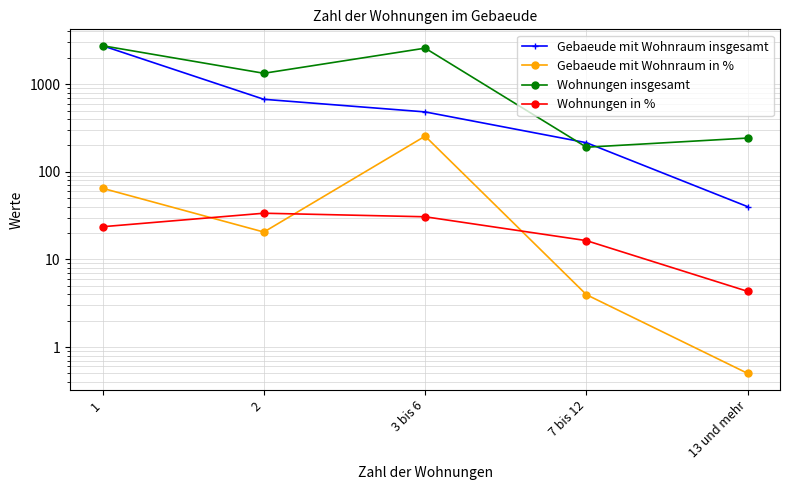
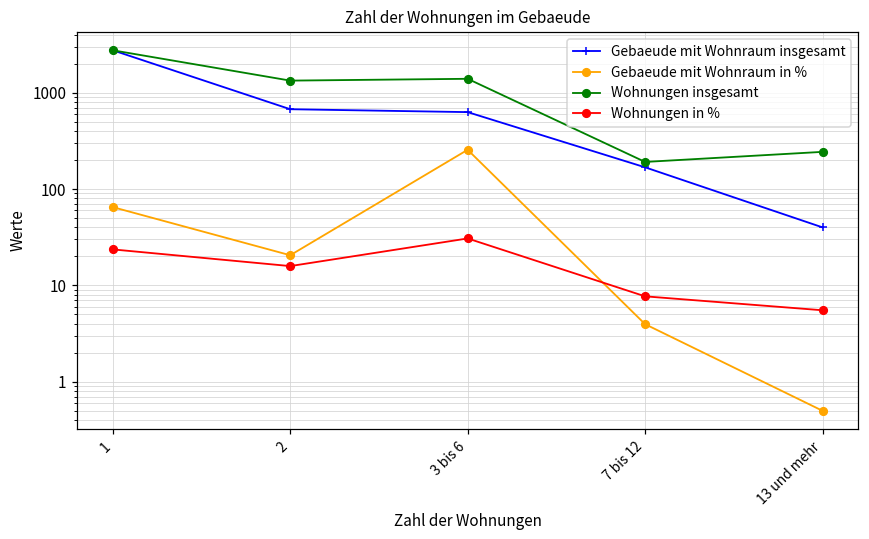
Wohnungen in %, 2: 34 -> 16
Gebaeude mit Wohnraum insgesamt, 3 bis 6: 500 -> 600
Wohnungen insgesamt, 3 bis 6: 2600 -> 1400
Gebaeude mit Wohnraum insgesamt, 7 bis 12: 220 -> 170
Wohnungen in %, 7 bis 12: 16 -> 8
Wohnungen in %, 13 und mehr: 4 -> 6
